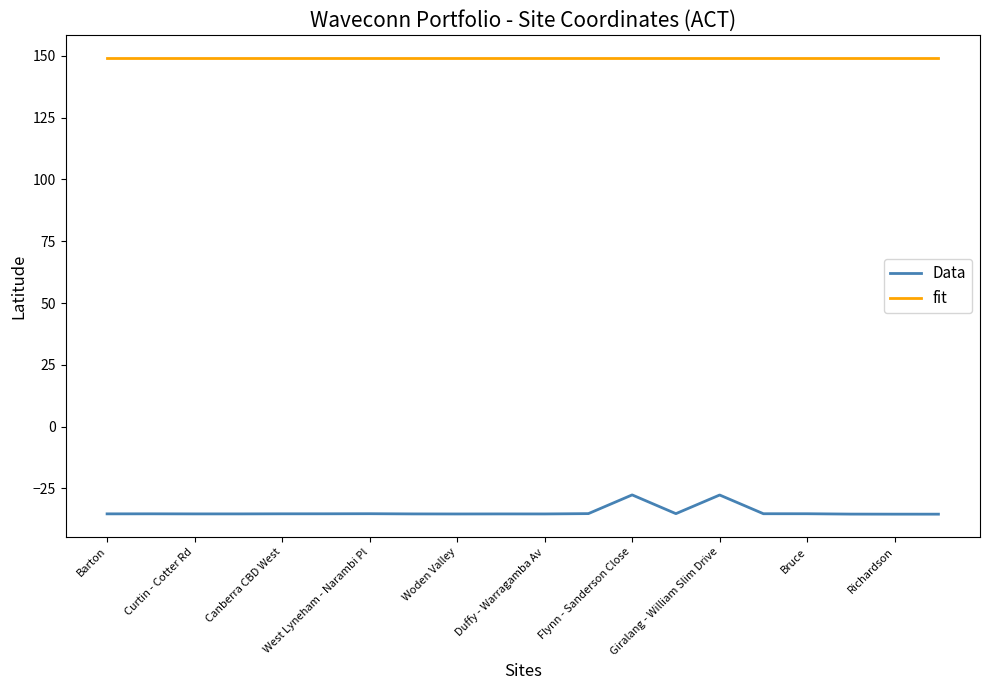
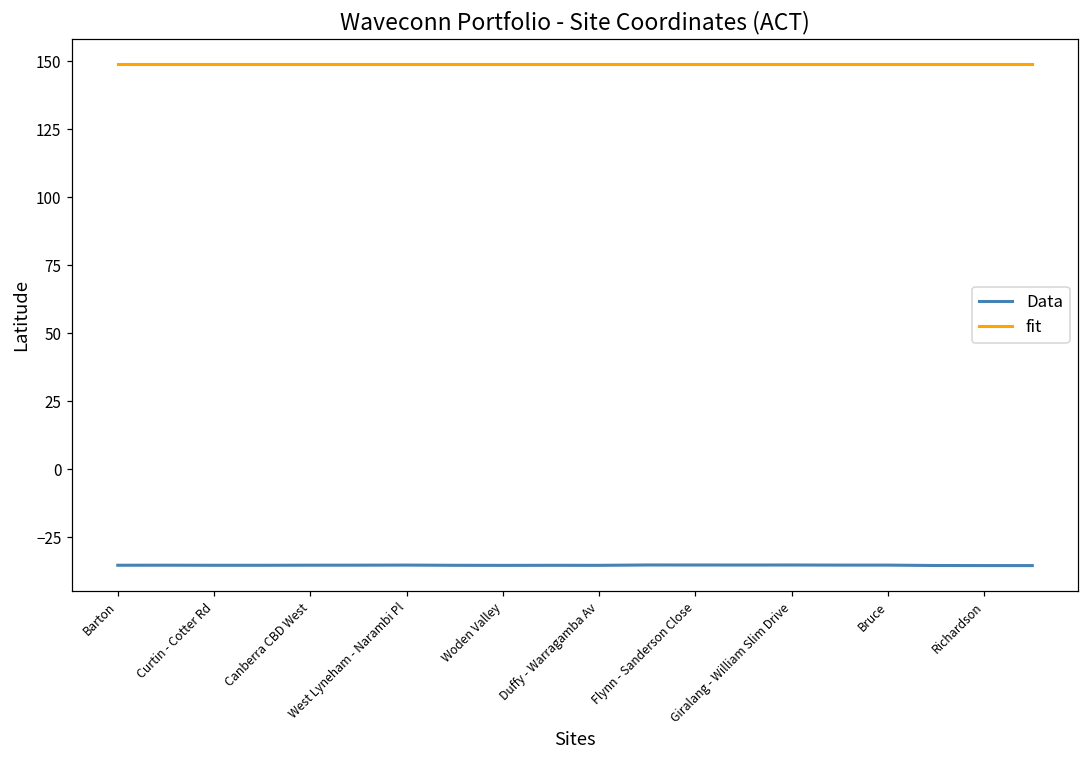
Data, Flynn - Sanderson Close: -28 -> -35
Data, Giralang - William Slim Drive: -28 -> -35
